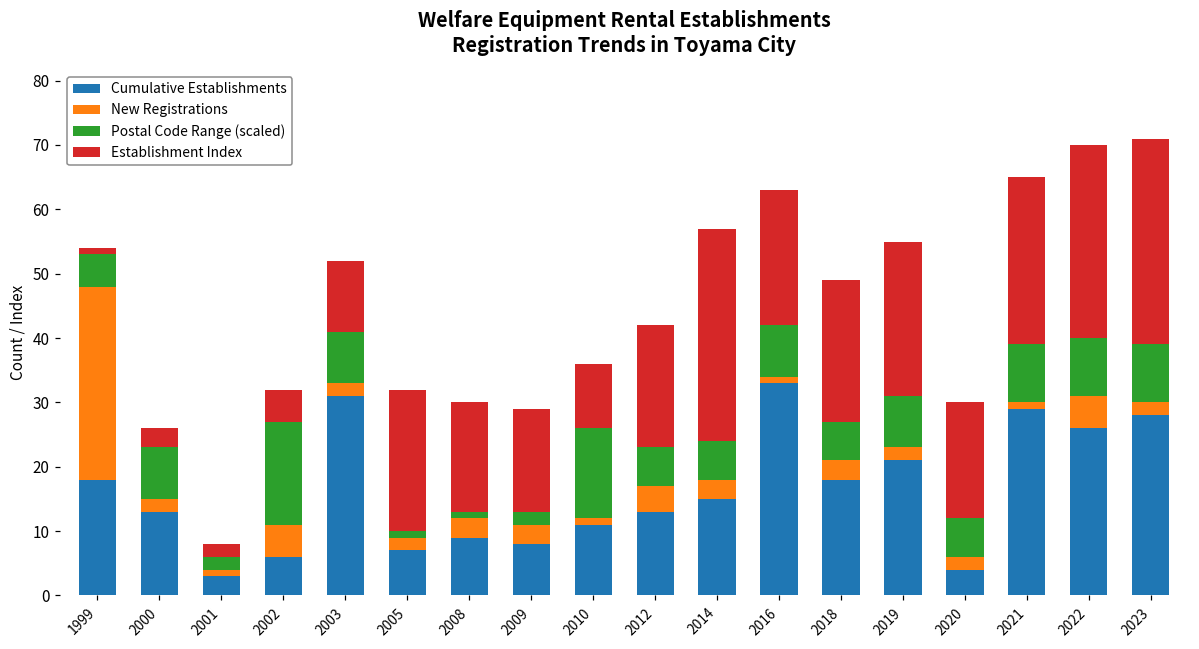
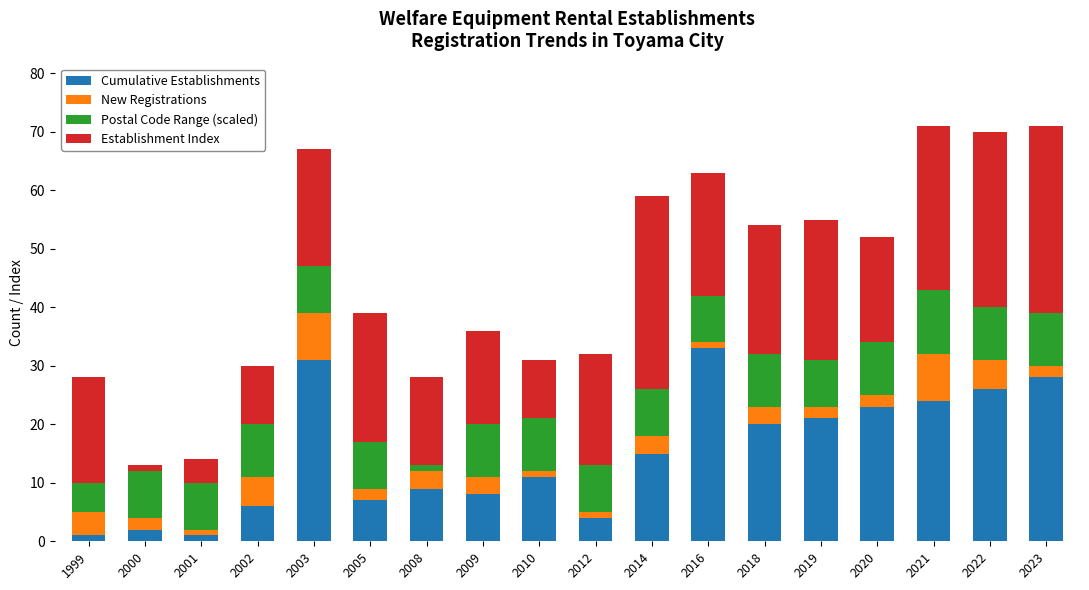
Cumulative Establishments, 1999: 18 -> 1
New Registrations, 1999: 30 -> 4
Establishment Index, 1999: 1 -> 18
Cumulative Establishments, 2000: 13 -> 2
Establishment Index, 2000: 3 -> 1
Cumulative Establishments, 2001: 3 -> 1
Postal Code Range (scaled), 2001: 2 -> 8
Establishment Index, 2001: 2 -> 4
Postal Code Range (scaled), 2002: 16 -> 9
Establishment Index, 2002: 5 -> 10
New Registrations, 2003: 2 -> 8
Establishment Index, 2003: 11 -> 20
Postal Code Range (scaled), 2005: 1 -> 8
Establishment Index, 2008: 17 -> 15
Postal Code Range (scaled), 2009: 2 -> 9
Postal Code Range (scaled), 2010: 14 -> 9
Cumulative Establishments, 2012: 13 -> 4
New Registrations, 2012: 4 -> 1
Postal Code Range (scaled), 2012: 6 -> 8
Postal Code Range (scaled), 2014: 6 -> 8
Cumulative Establishments, 2018: 18 -> 20
Postal Code Range (scaled), 2018: 6 -> 9
Cumulative Establishments, 2020: 4 -> 23
Postal Code Range (scaled), 2020: 6 -> 9
Cumulative Establishments, 2021: 29 -> 24
New Registrations, 2021: 1 -> 8
Postal Code Range (scaled), 2021: 9 -> 11
Establishment Index, 2021: 26 -> 28
